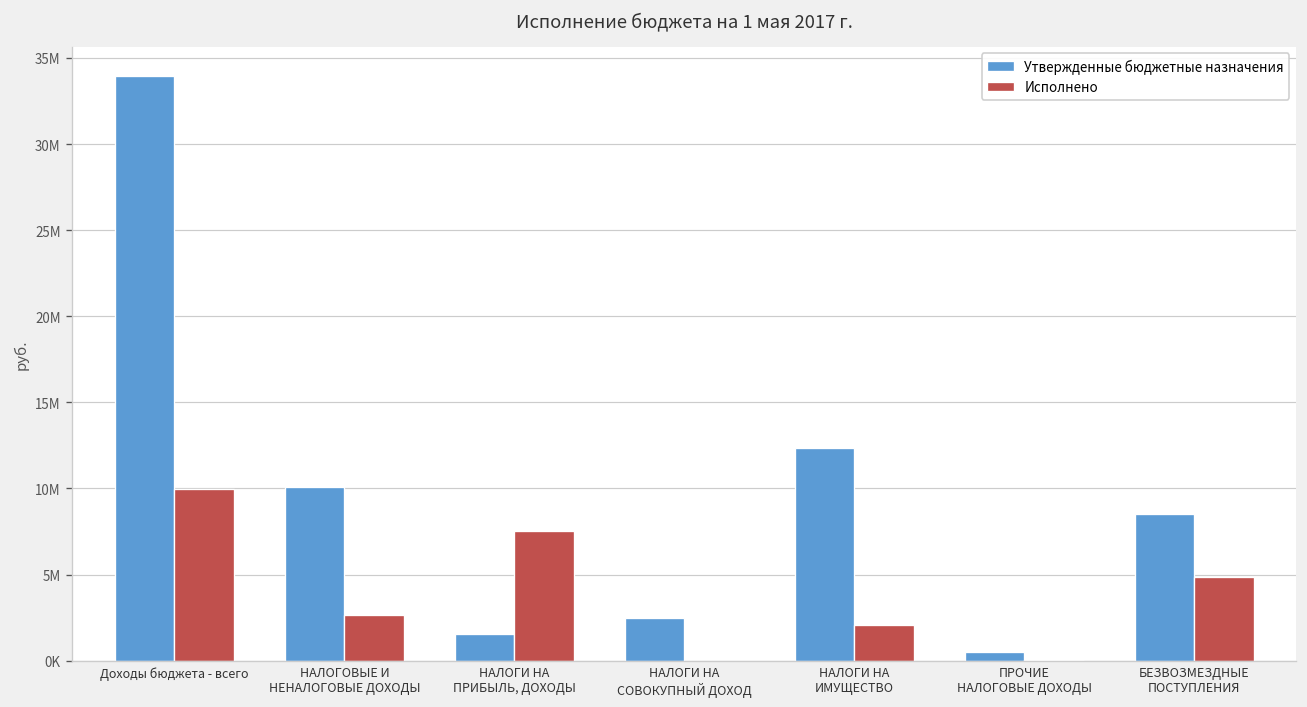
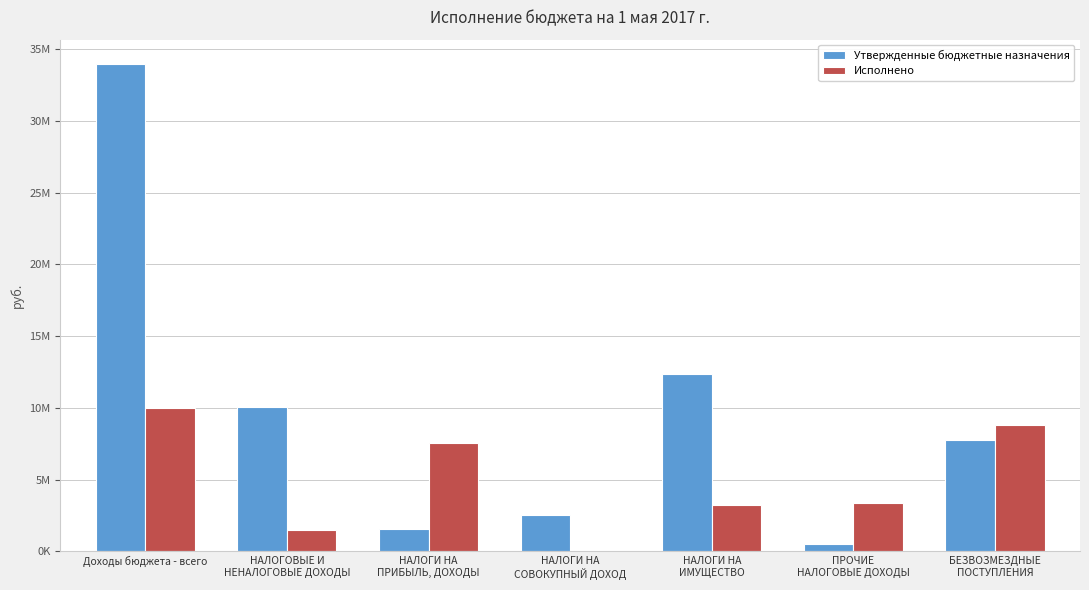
Исполнено, НАЛОГОВЫЕ И НЕНАЛОГОВЫЕ ДОХОДЫ: 2700000 -> 1500000
Исполнено, НАЛОГИ НА ИМУЩЕСТВО: 2100000 -> 3200000
Исполнено, ПРОЧИЕ НАЛОГОВЫЕ ДОХОДЫ: 100000 -> 3400000
Утвержденные бюджетные назначения, БЕЗВОЗМЕЗДНЫЕ ПОСТУПЛЕНИЯ: 8500000 -> 7700000
Исполнено, БЕЗВОЗМЕЗДНЫЕ ПОСТУПЛЕНИЯ: 4800000 -> 8800000
